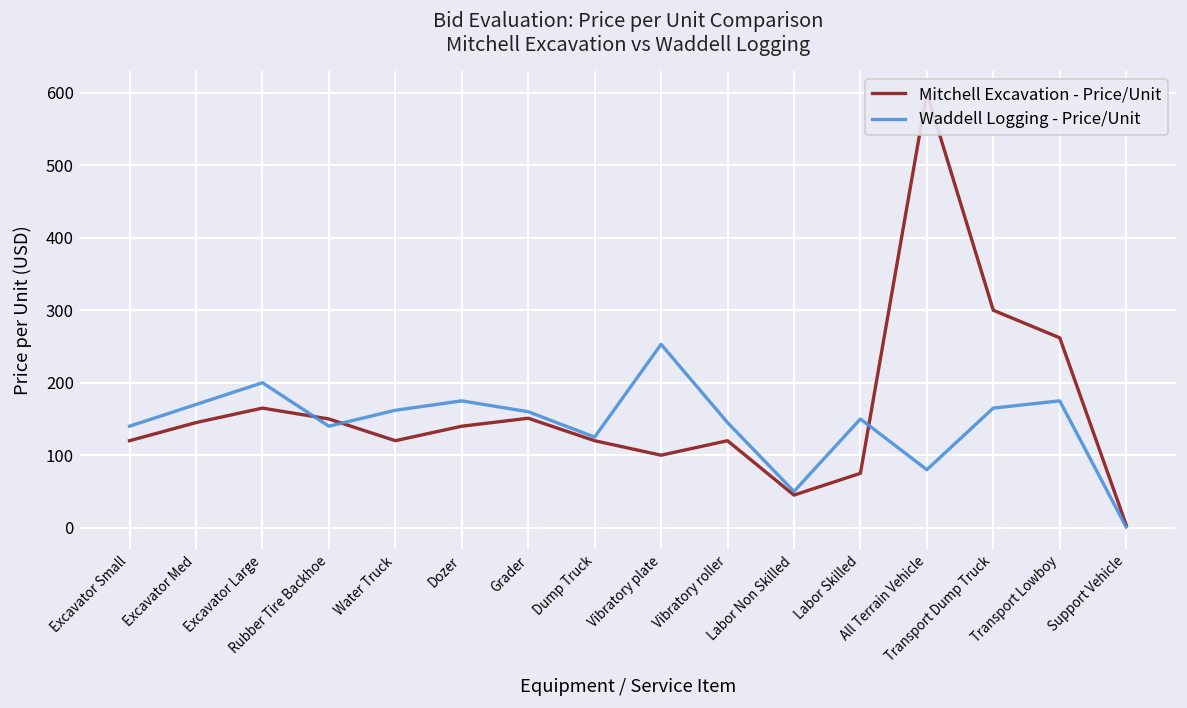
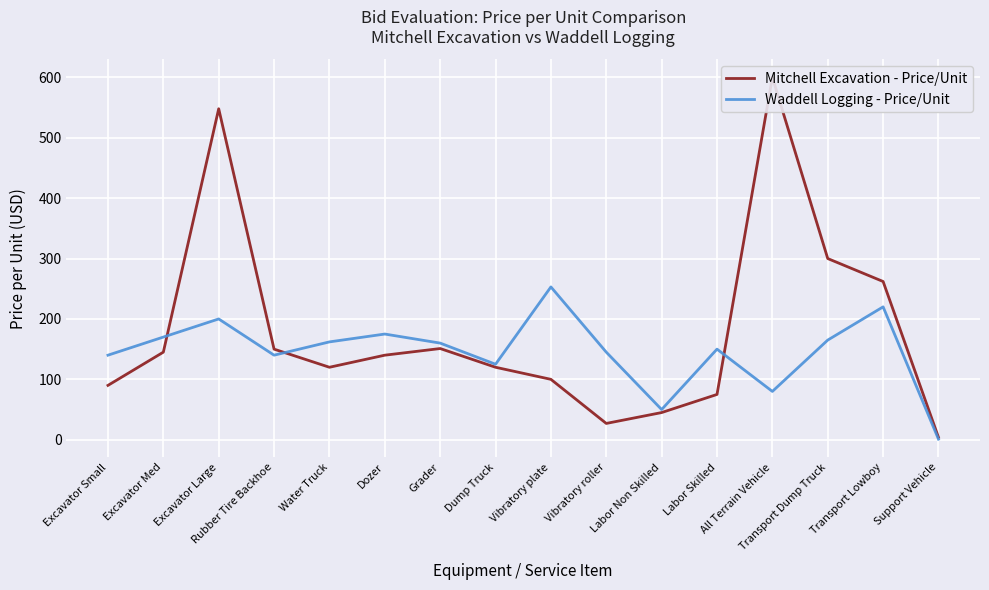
Mitchell Excavation - Price/Unit, Excavator Small: 120 -> 90
Mitchell Excavation - Price/Unit, Excavator Large: 170 -> 550
Mitchell Excavation - Price/Unit, Vibratory roller: 120 -> 30
Waddell Logging - Price/Unit, Transport Lowboy: 180 -> 220
